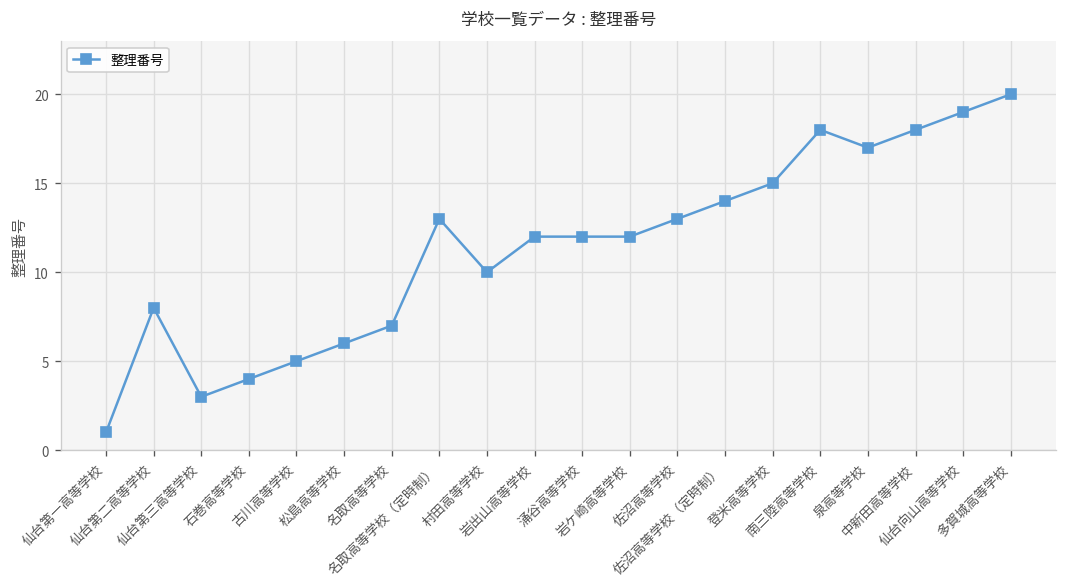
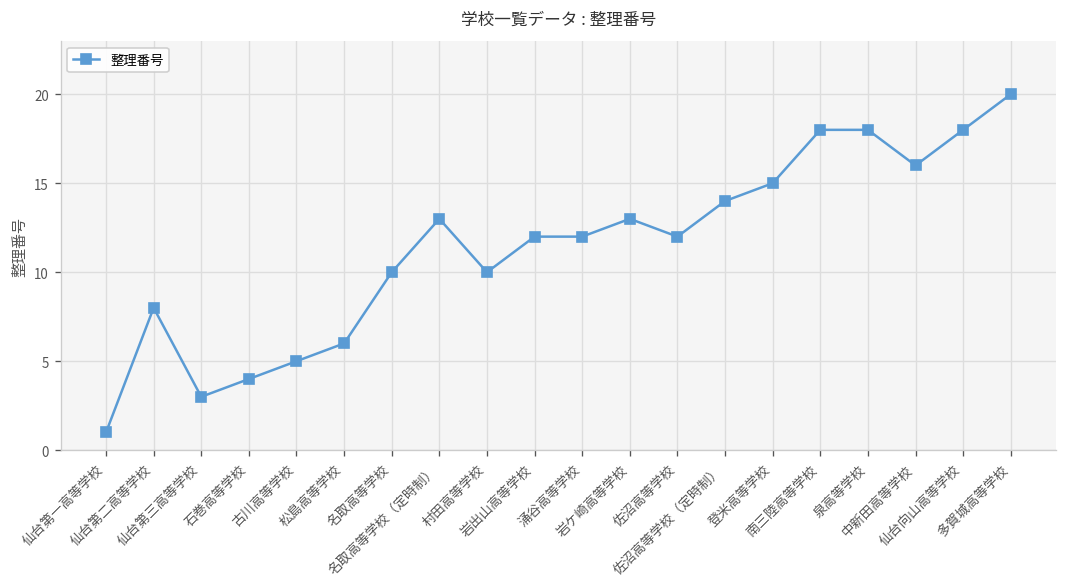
名取高等学校: 7 -> 10
岩ケ崎高等学校: 12 -> 13
佐沼高等学校: 13 -> 12
泉高等学校: 17 -> 18
中新田高等学校: 18 -> 16
仙台向山高等学校: 19 -> 18
